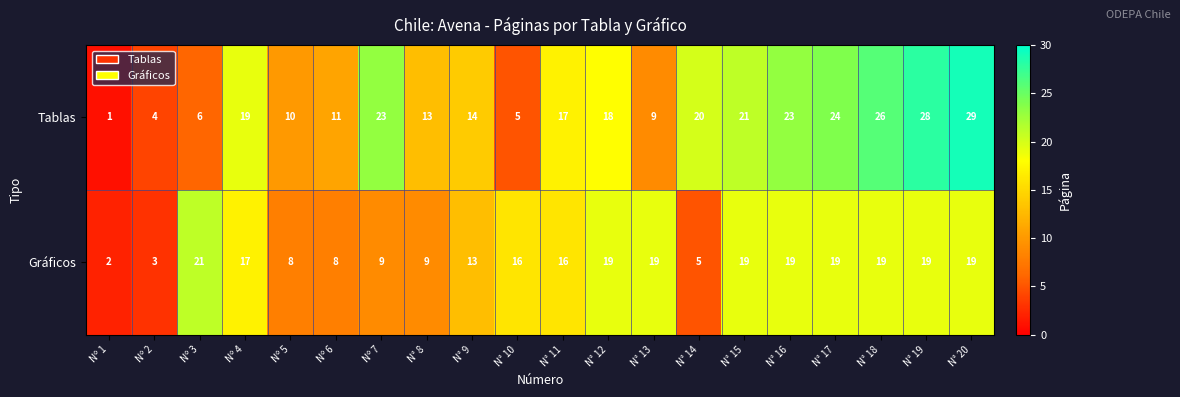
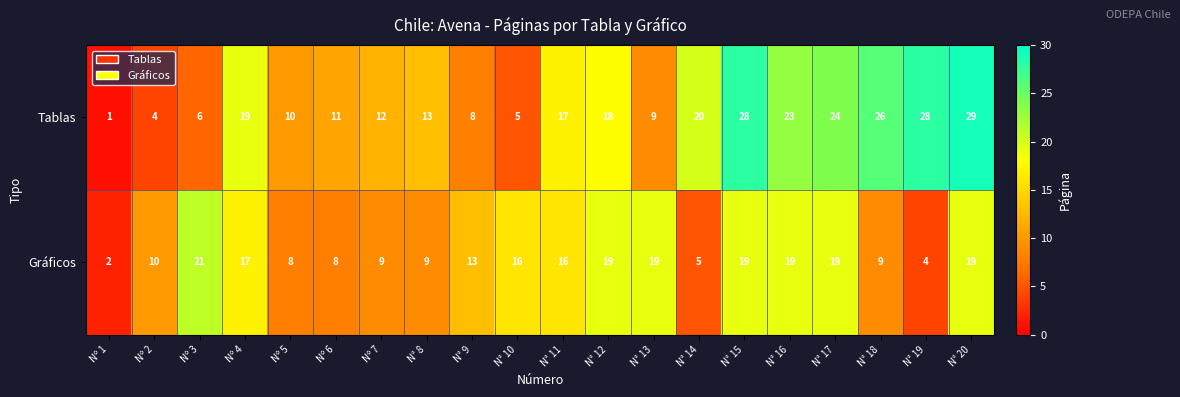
Tablas, Nº 7: 23 -> 12
Tablas, N° 9: 14 -> 8
Tablas, N° 15: 21 -> 28
Gráficos, Nº 2: 3 -> 10
Gráficos, N° 18: 19 -> 9
Gráficos, N° 19: 19 -> 4
